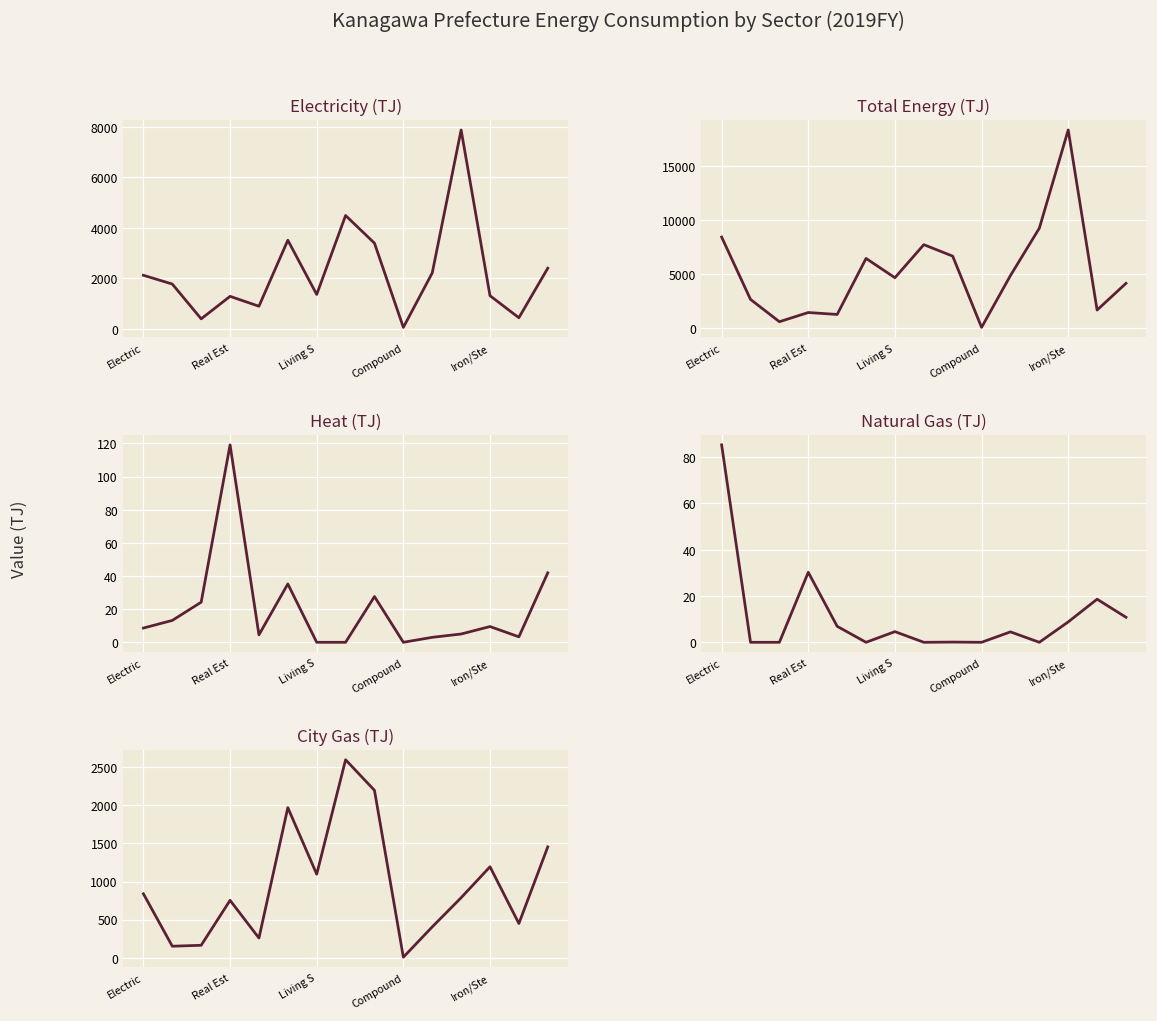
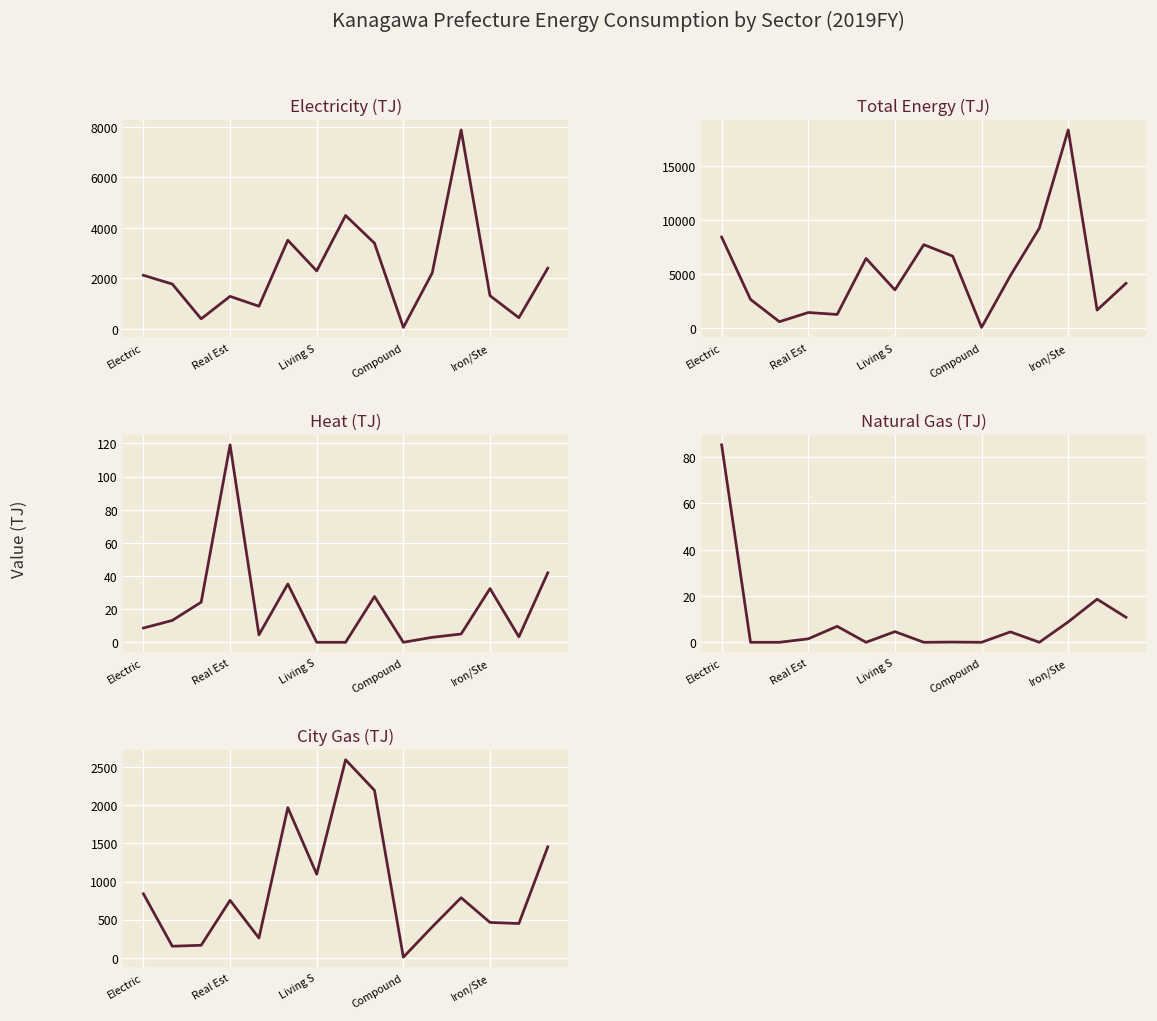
Electricity (TJ), Living S: 1400 -> 2300
Total Energy (TJ), Living S: 5000 -> 4000
Heat (TJ), Iron/Ste: 10 -> 32
Natural Gas (TJ), Real Est: 30 -> 2
City Gas (TJ), Iron/Ste: 1200 -> 500
